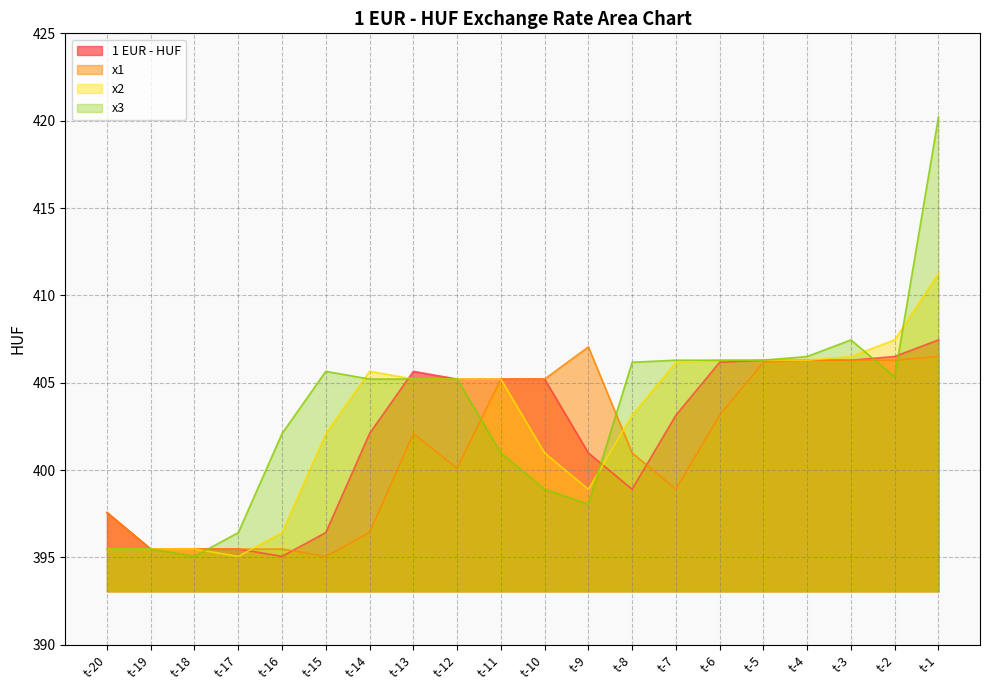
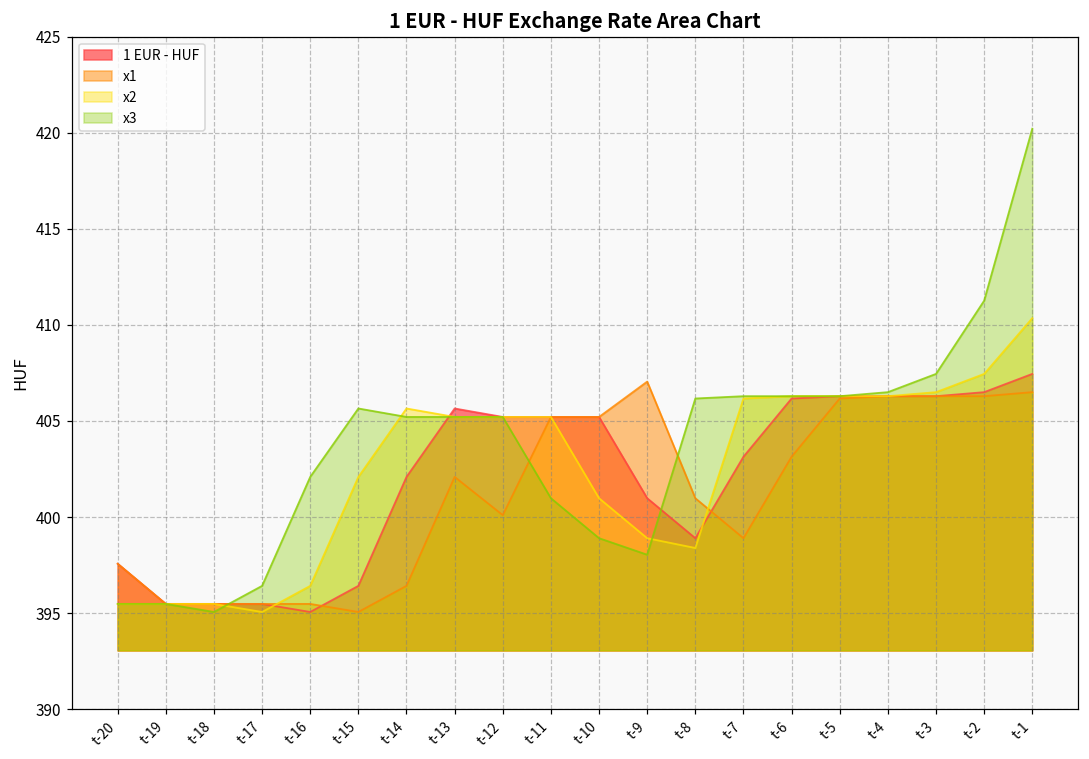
x2, t-8: 403.1 -> 398.4
x3, t-2: 405.3 -> 411.3
x2, t-1: 411.3 -> 410.4
